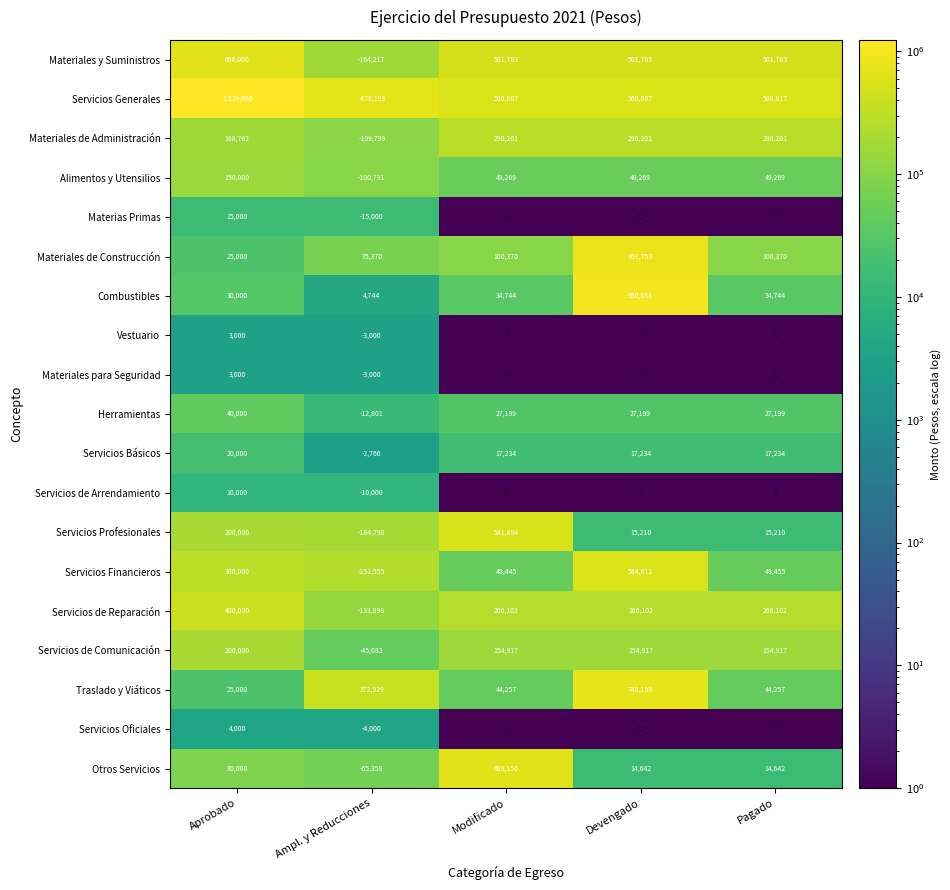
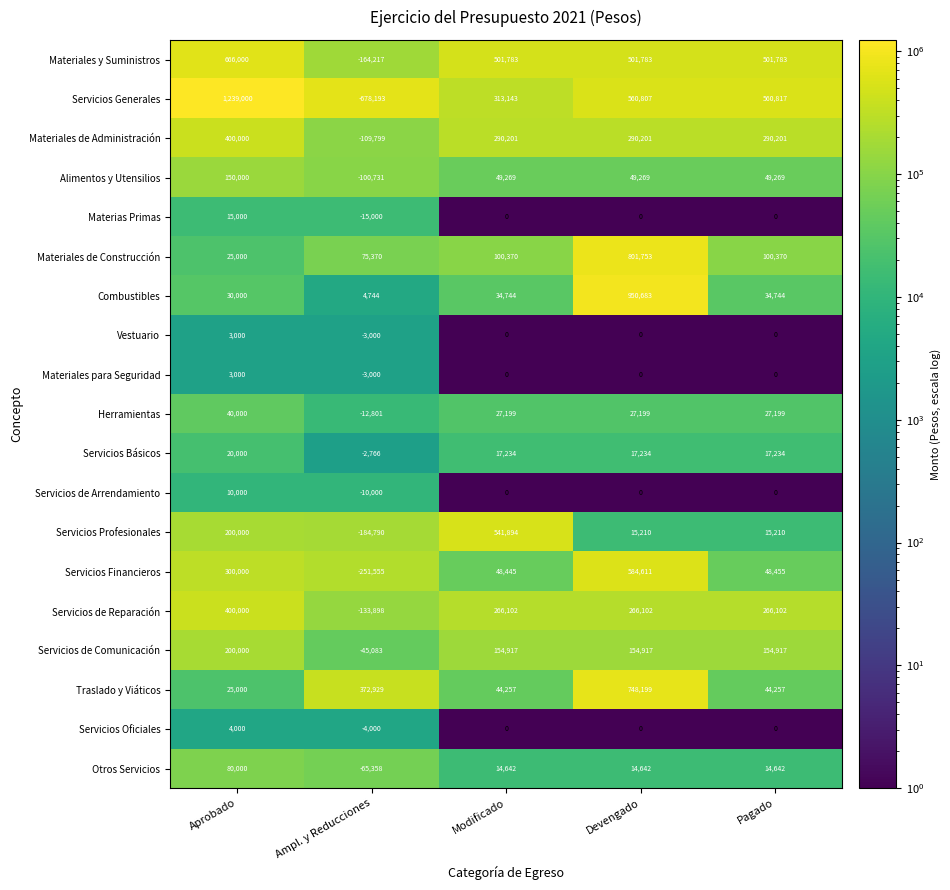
Servicios Generales, Modificado: 560,807 -> 313,143
Materiales de Administración, Aprobado: 168,762 -> 400,000
Otros Servicios, Modificado: 609,150 -> 14,642
